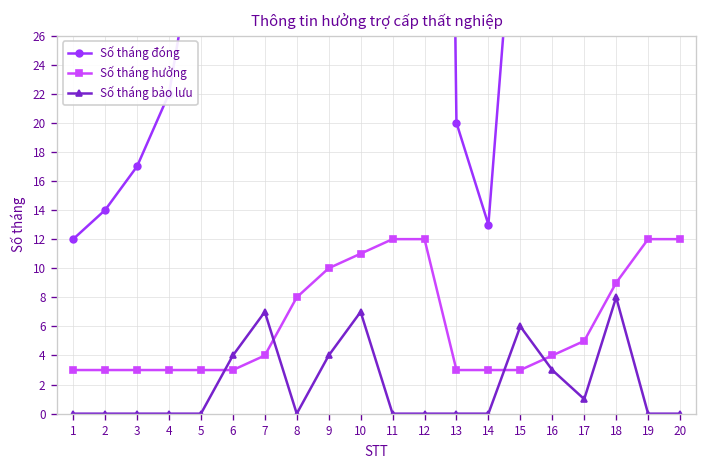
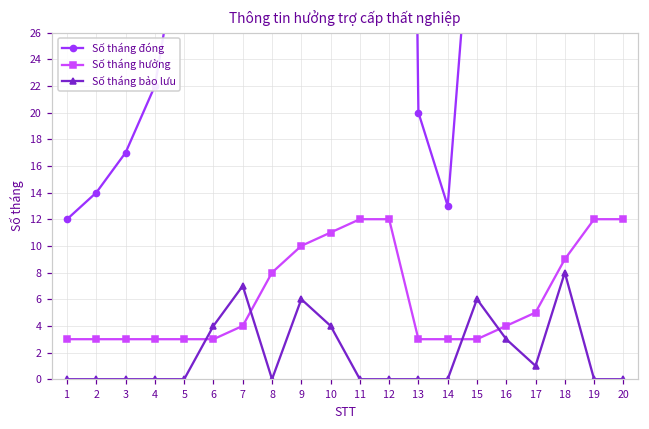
Số tháng bảo lưu, 9: 4 -> 6
Số tháng bảo lưu, 10: 7 -> 4
